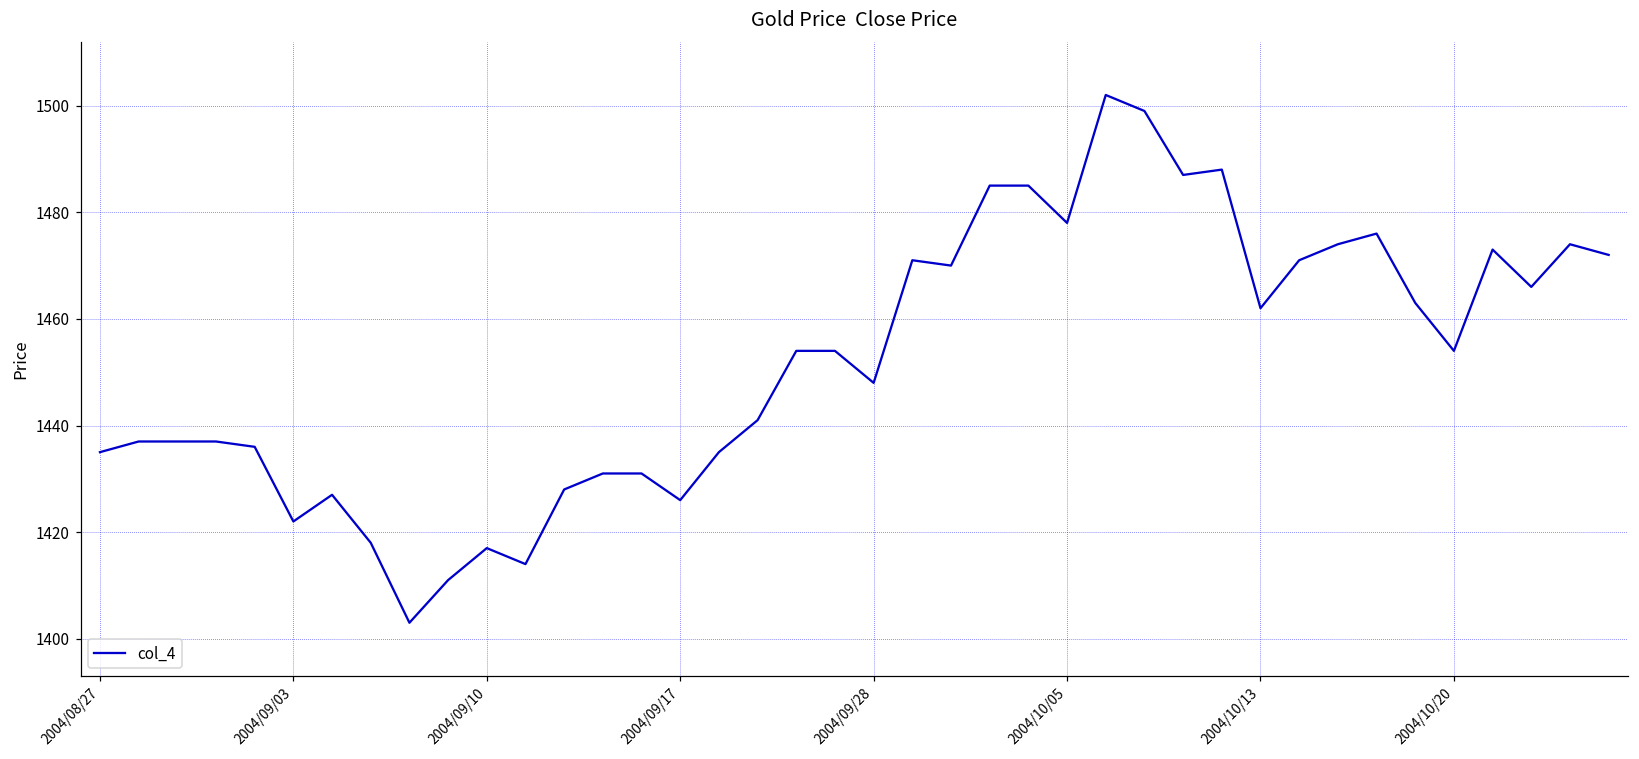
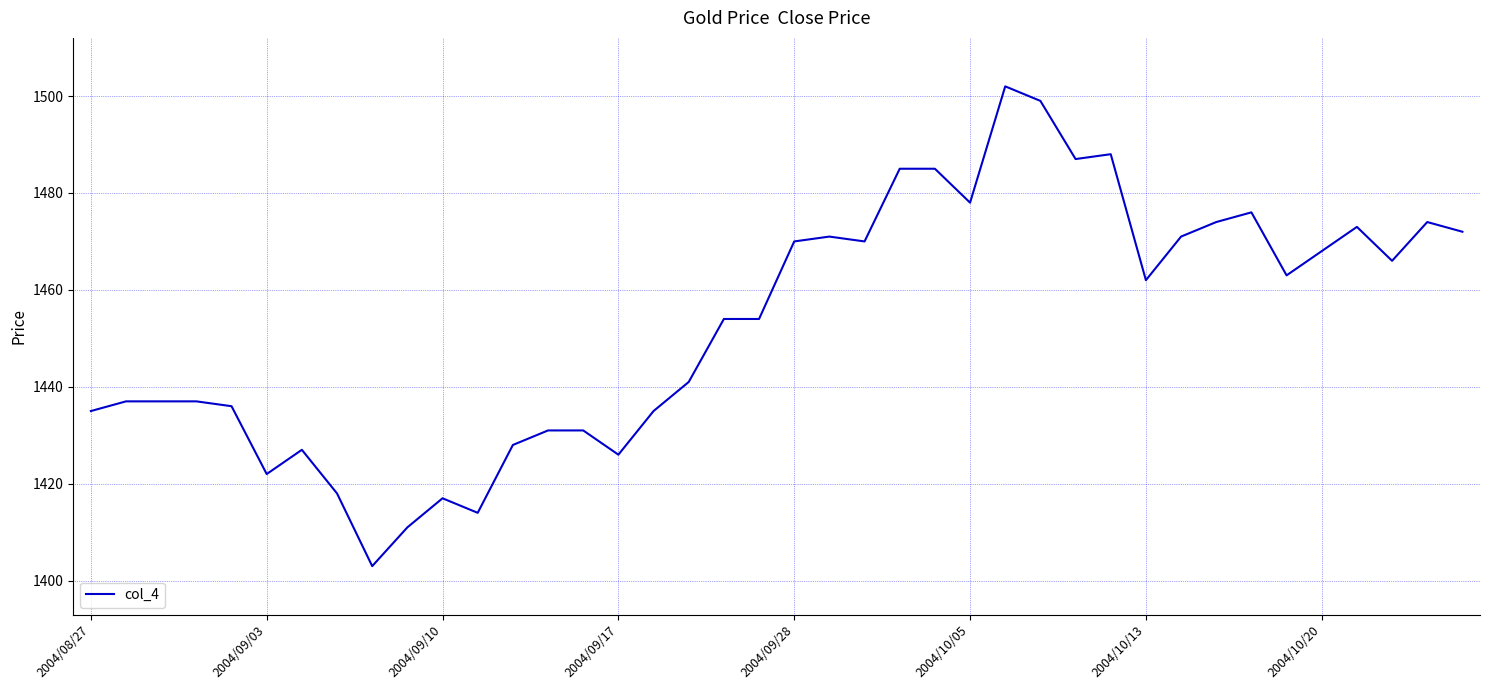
2004/09/28: 1448 -> 1470
2004/10/20: 1454 -> 1468
